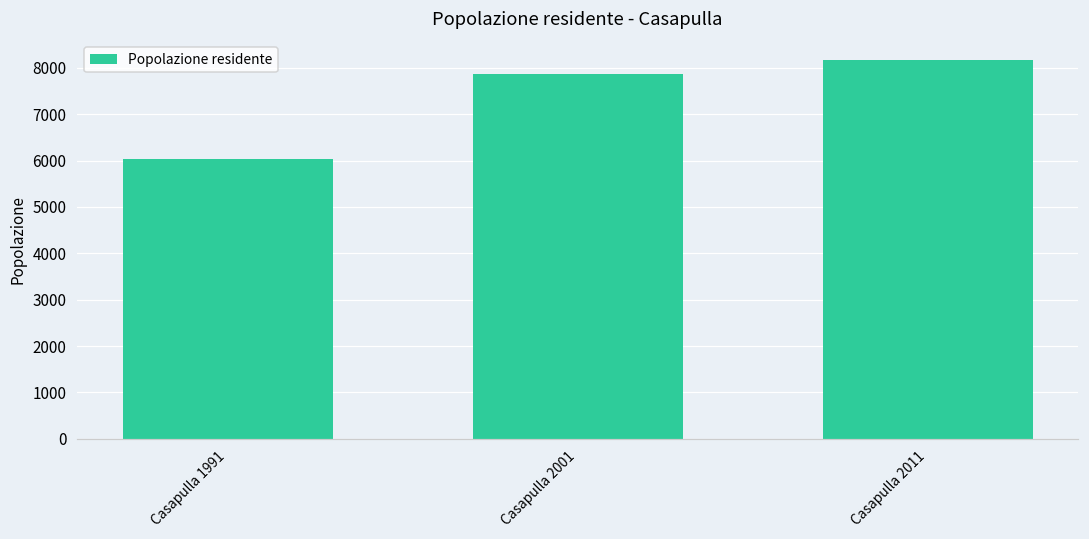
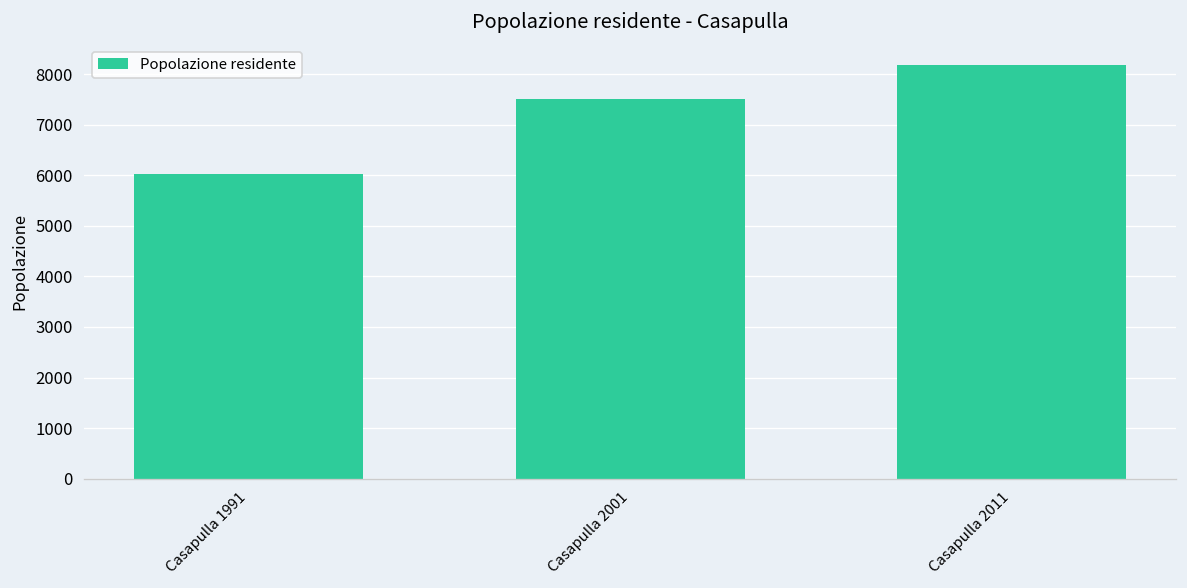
Casapulla 2001: 7900 -> 7500
